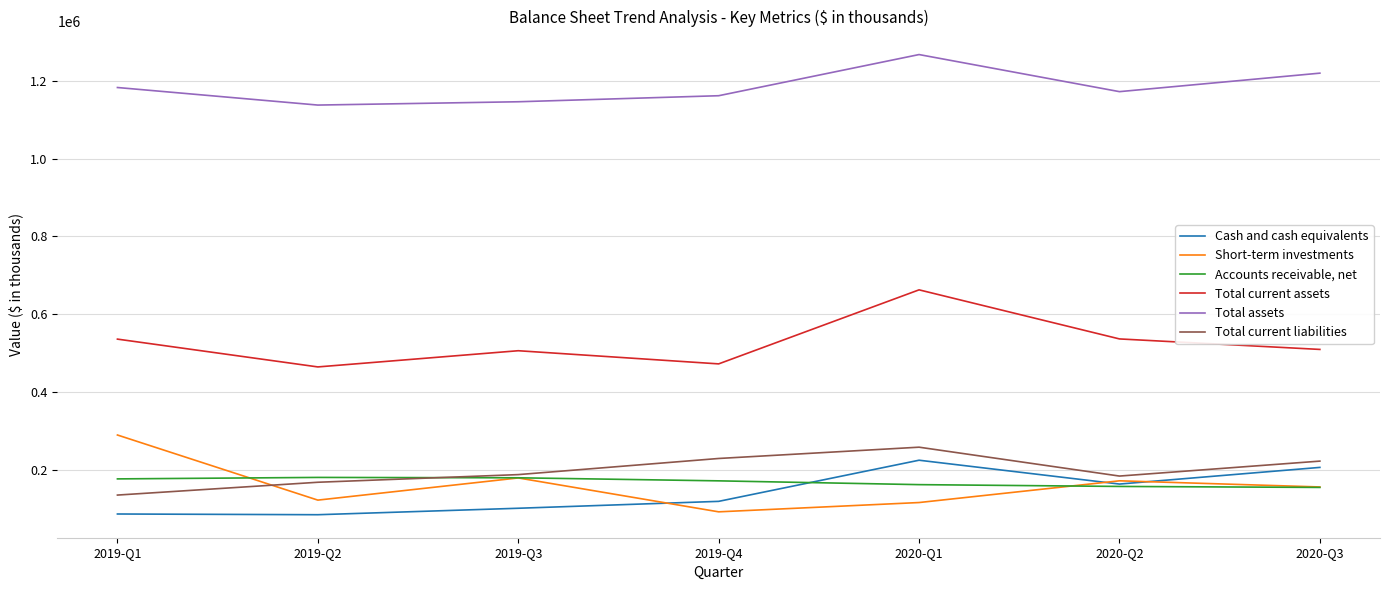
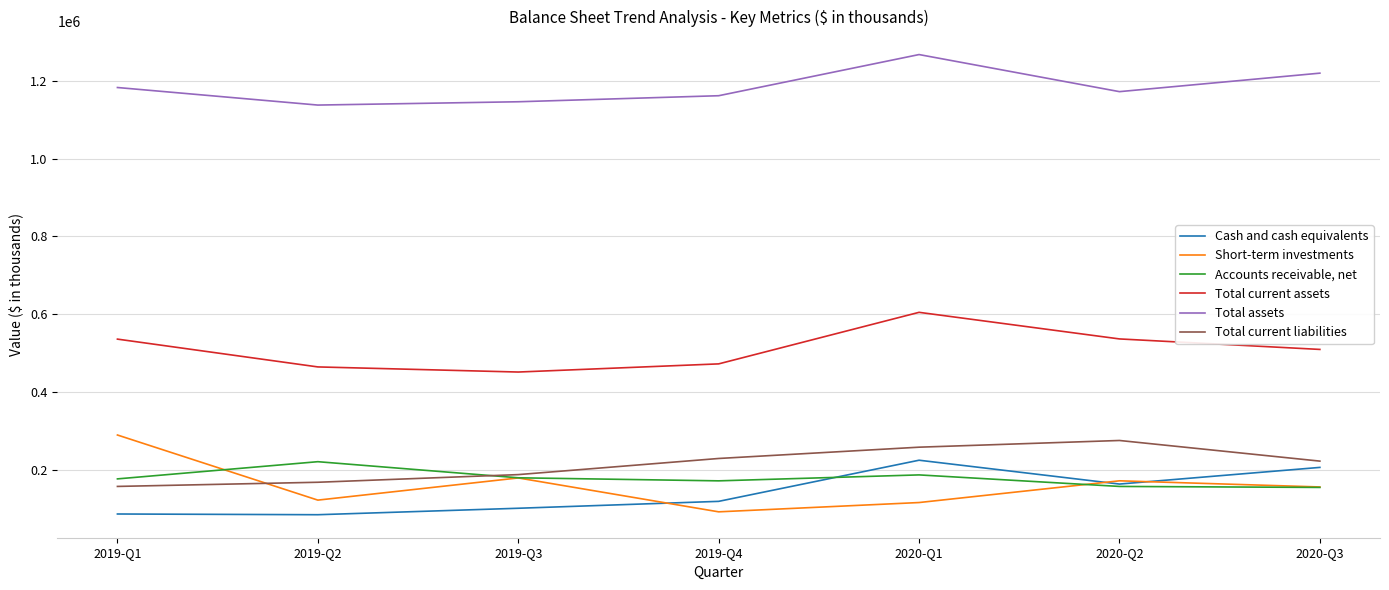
Total current liabilities, 2019-Q1: 140000 -> 160000
Accounts receivable, net, 2019-Q2: 180000 -> 220000
Total current assets, 2019-Q3: 510000 -> 450000
Accounts receivable, net, 2020-Q1: 160000 -> 190000
Total current assets, 2020-Q1: 660000 -> 600000
Total current liabilities, 2020-Q2: 180000 -> 280000
